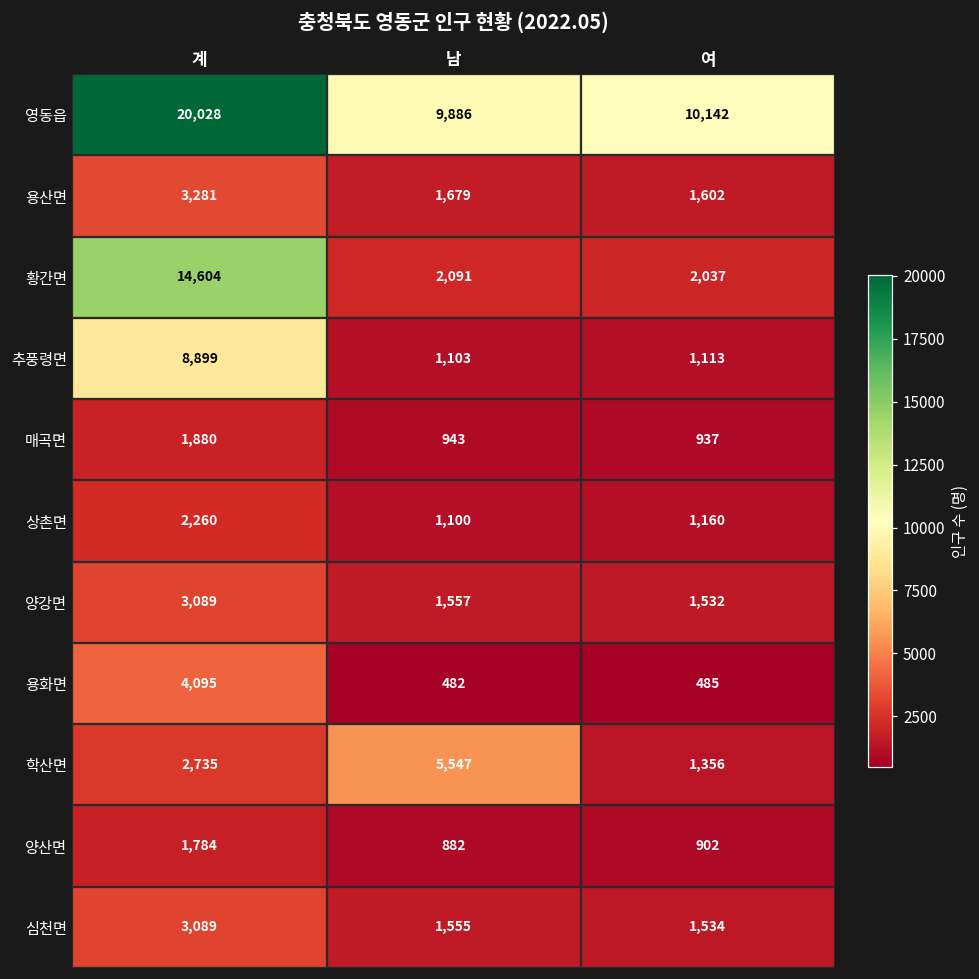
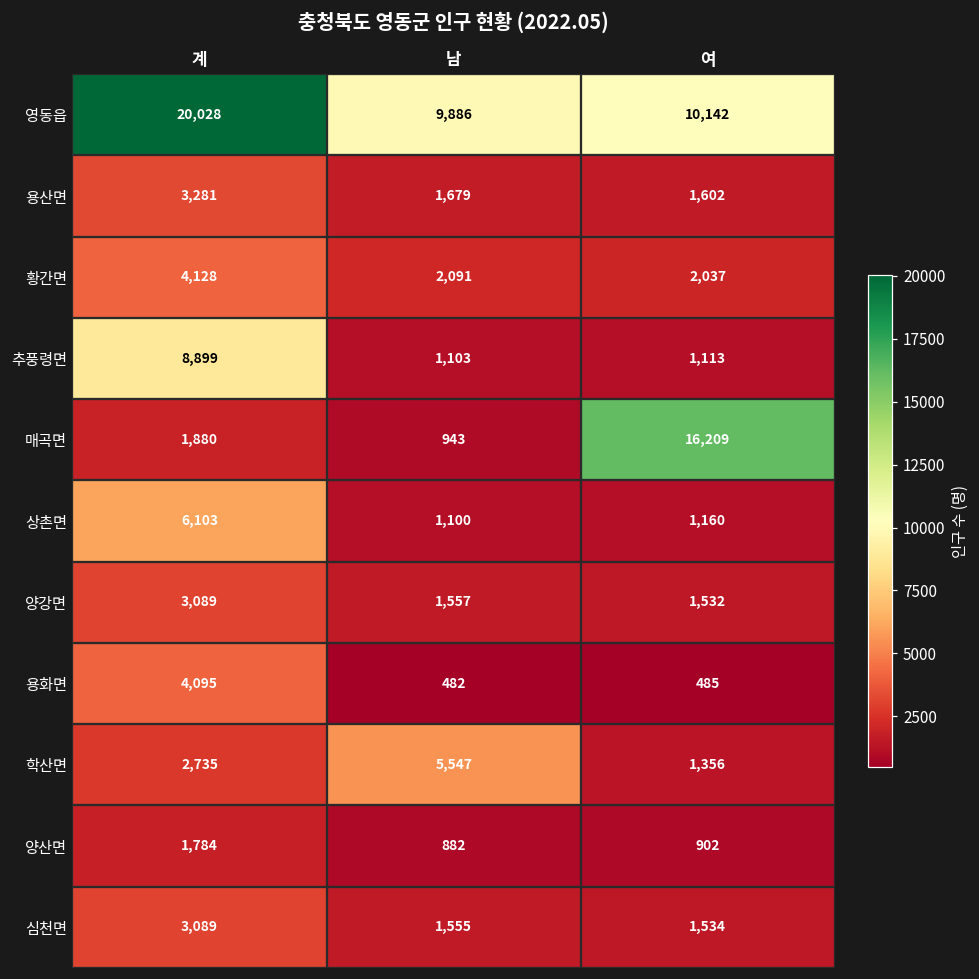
황간면, 계: 14,604 -> 4,128
매곡면, 여: 937 -> 16,209
상촌면, 계: 2,260 -> 6,103
